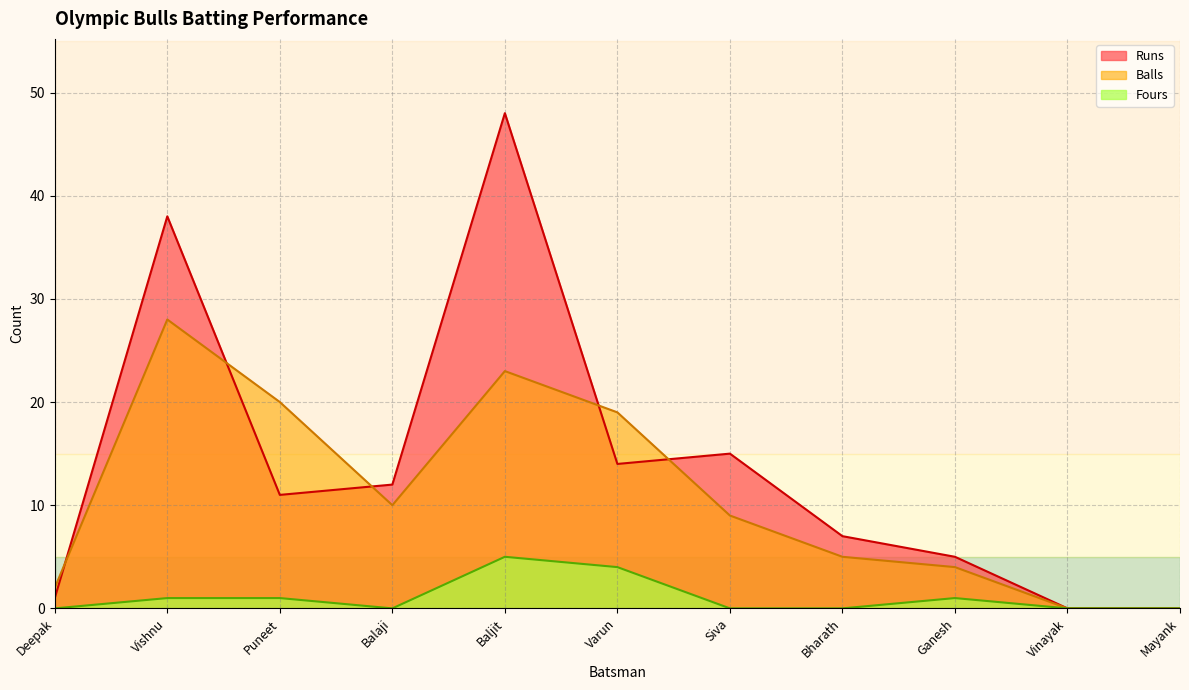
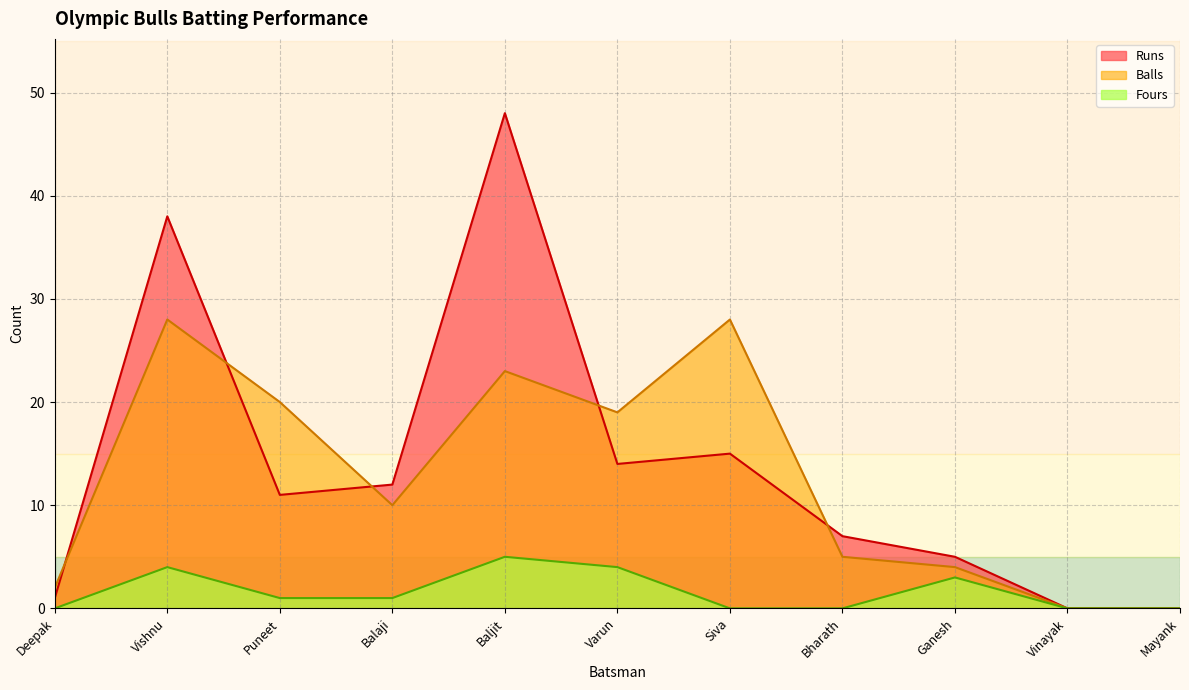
Fours, Vishnu: 1 -> 4
Fours, Balaji: 0 -> 1
Balls, Siva: 9 -> 28
Fours, Ganesh: 1 -> 3
